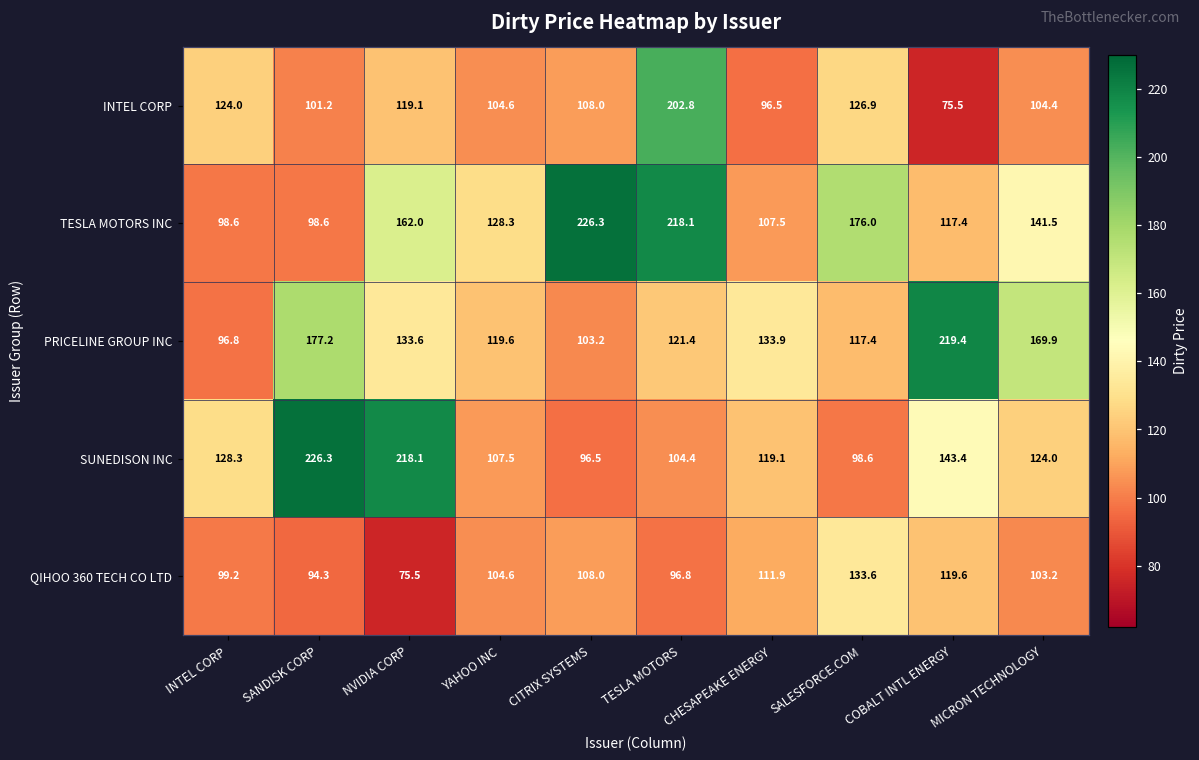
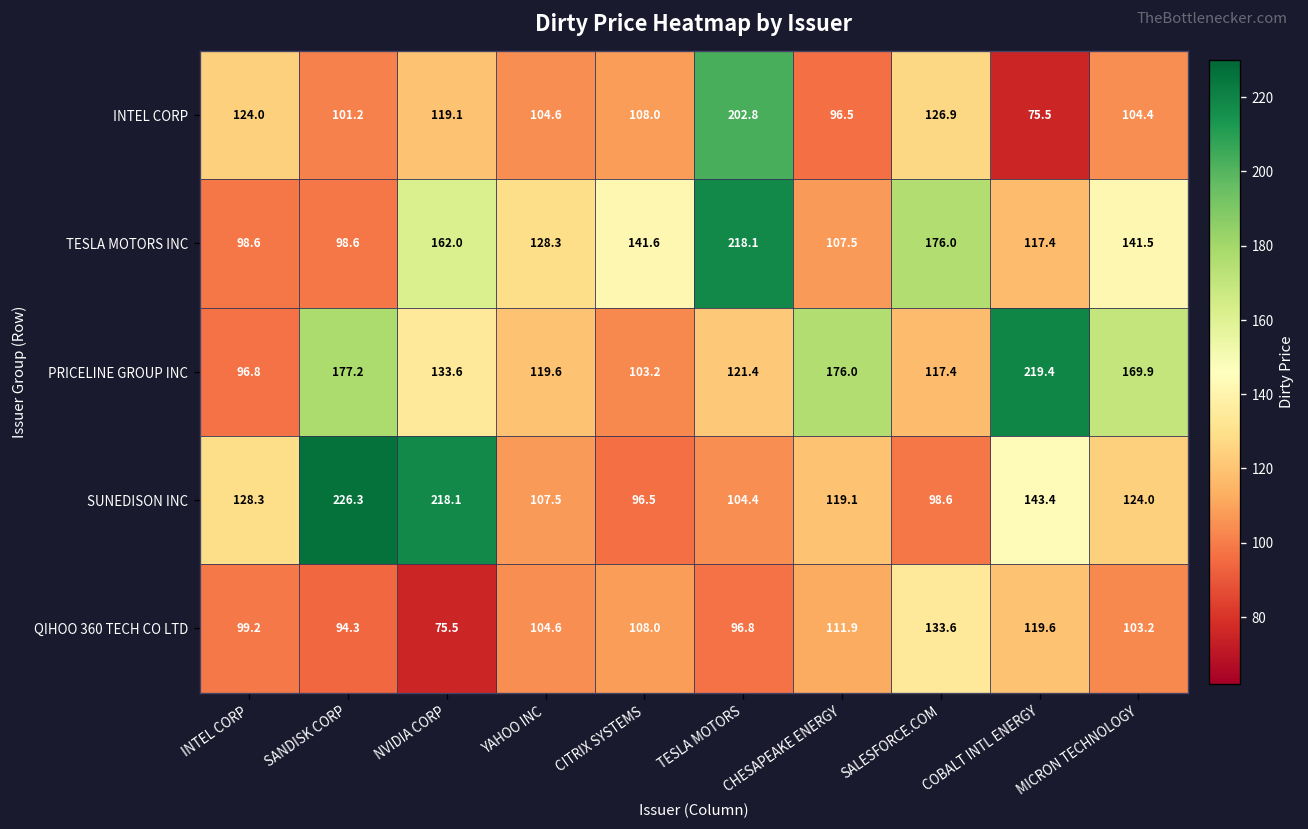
TESLA MOTORS INC, CITRIX SYSTEMS: 226.3 -> 141.6
PRICELINE GROUP INC, CHESAPEAKE ENERGY: 133.9 -> 176.0
